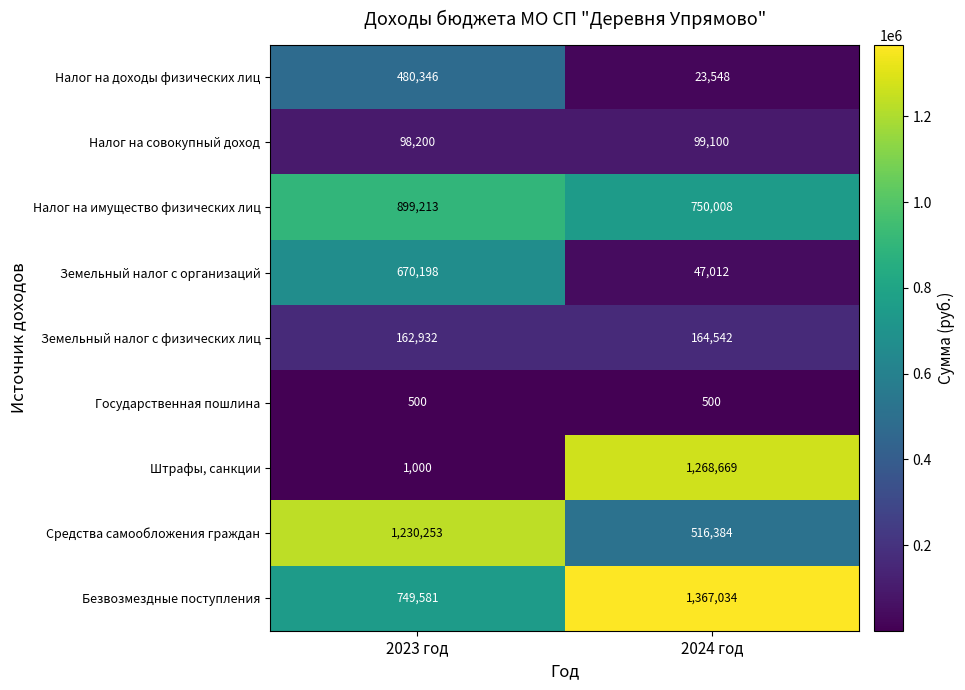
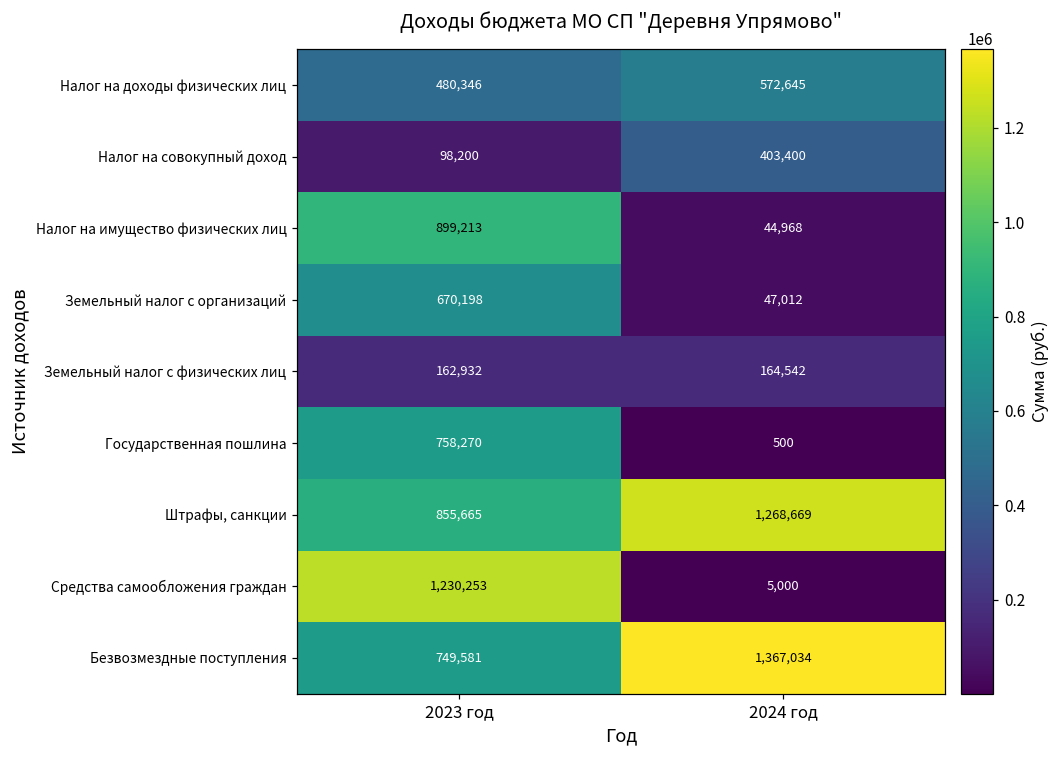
Налог на доходы физических лиц, 2024 год: 23,548 -> 572,645
Налог на совокупный доход, 2024 год: 99,100 -> 403,400
Налог на имущество физических лиц, 2024 год: 750,008 -> 44,968
Государственная пошлина, 2023 год: 500 -> 758,270
Штрафы, санкции, 2023 год: 1,000 -> 855,665
Средства самообложения граждан, 2024 год: 516,384 -> 5,000
